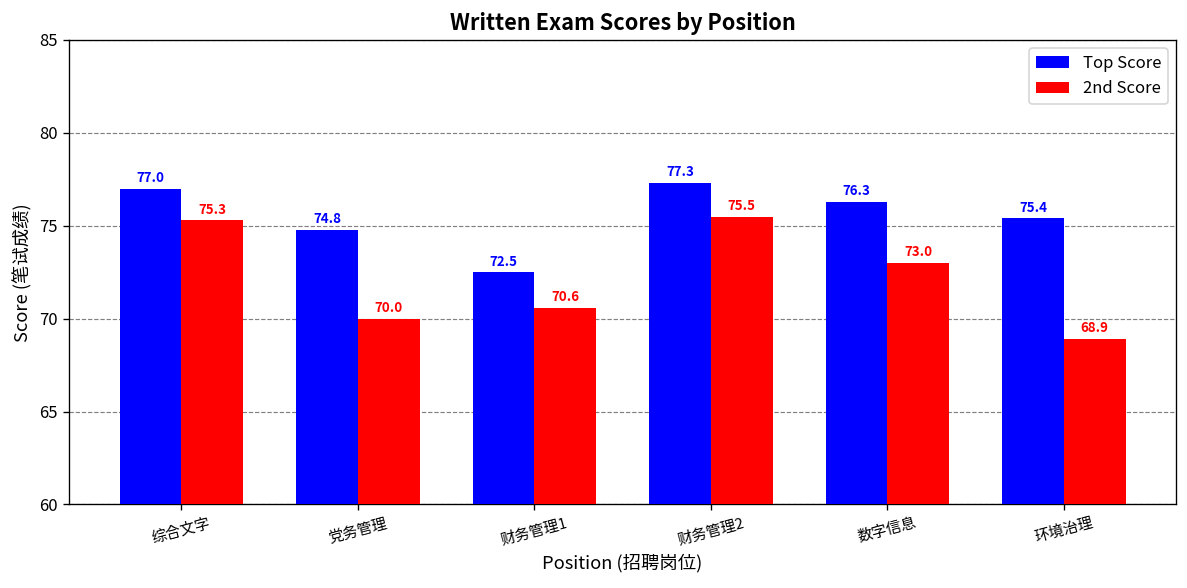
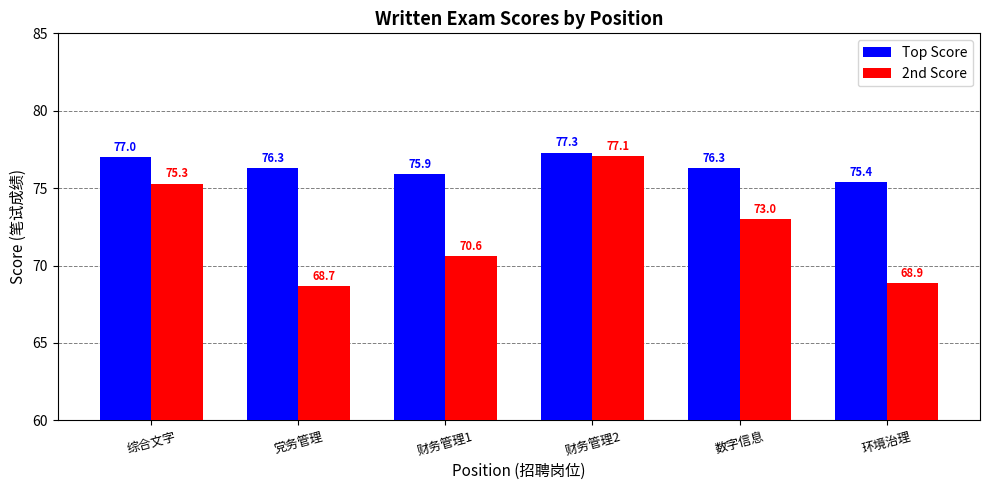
Top Score, 党务管理: 74.8 -> 76.3
2nd Score, 党务管理: 70.0 -> 68.7
Top Score, 财务管理1: 72.5 -> 75.9
2nd Score, 财务管理2: 75.5 -> 77.1
